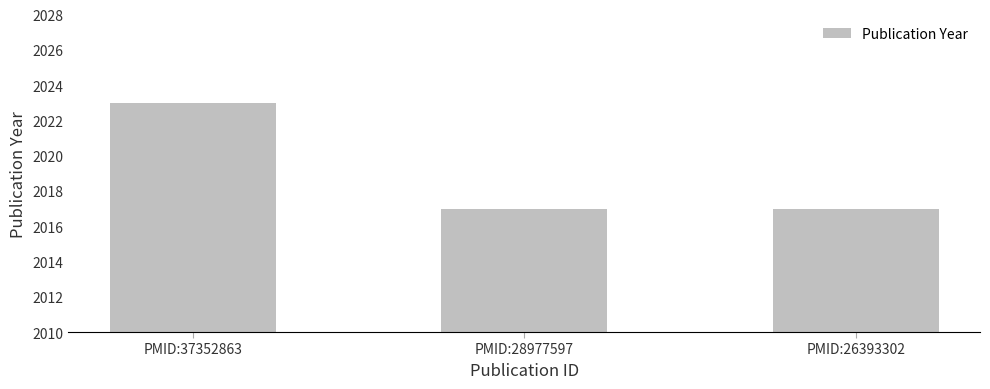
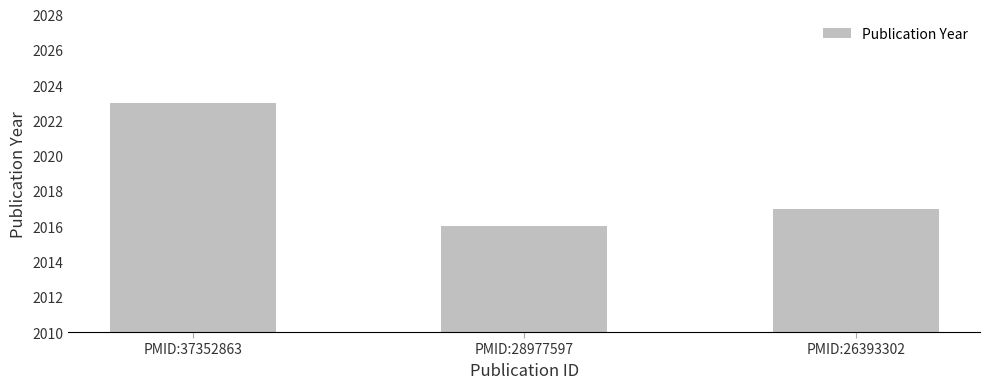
PMID:28977597: 2017 -> 2016
